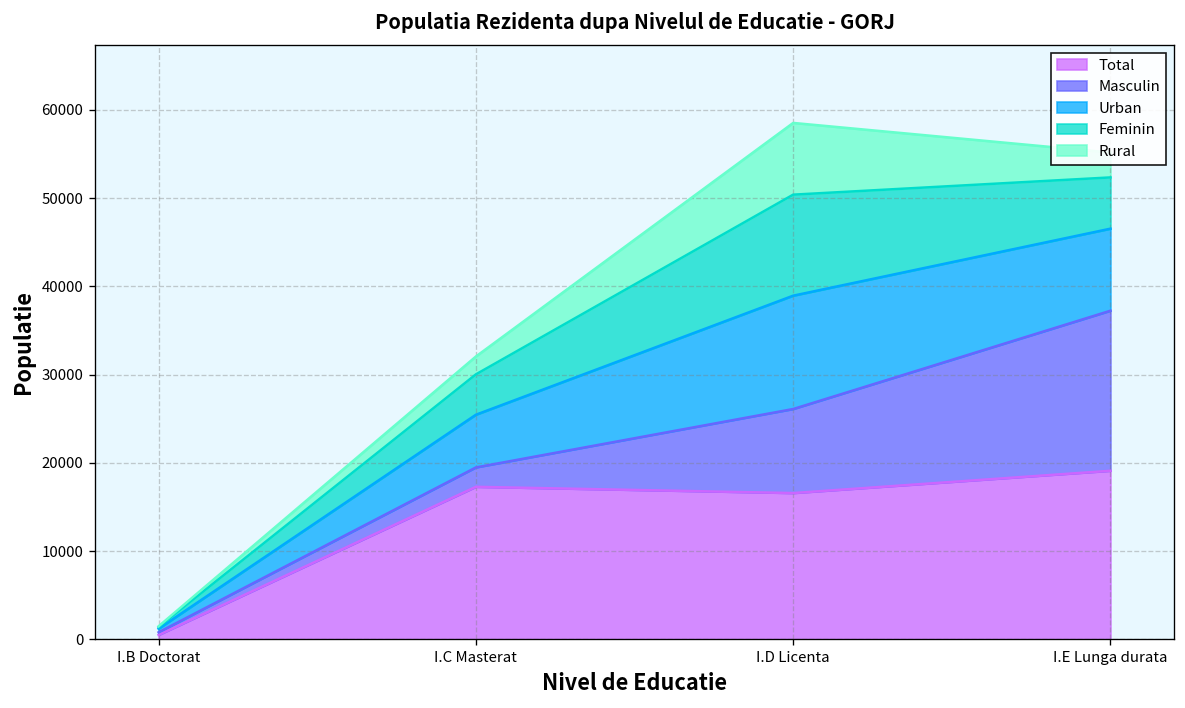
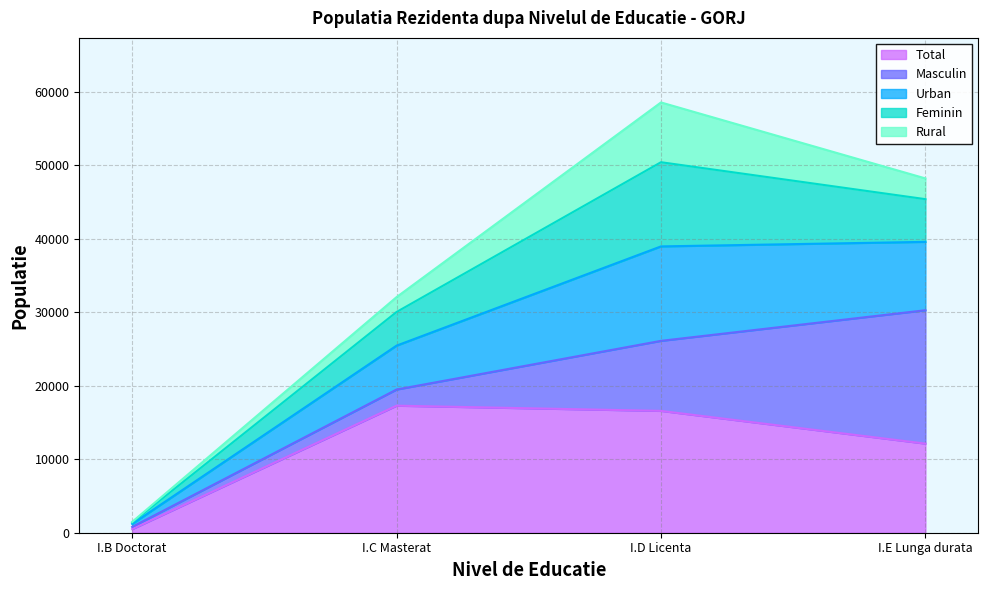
Total, I.E Lunga durata: 19000 -> 12000
